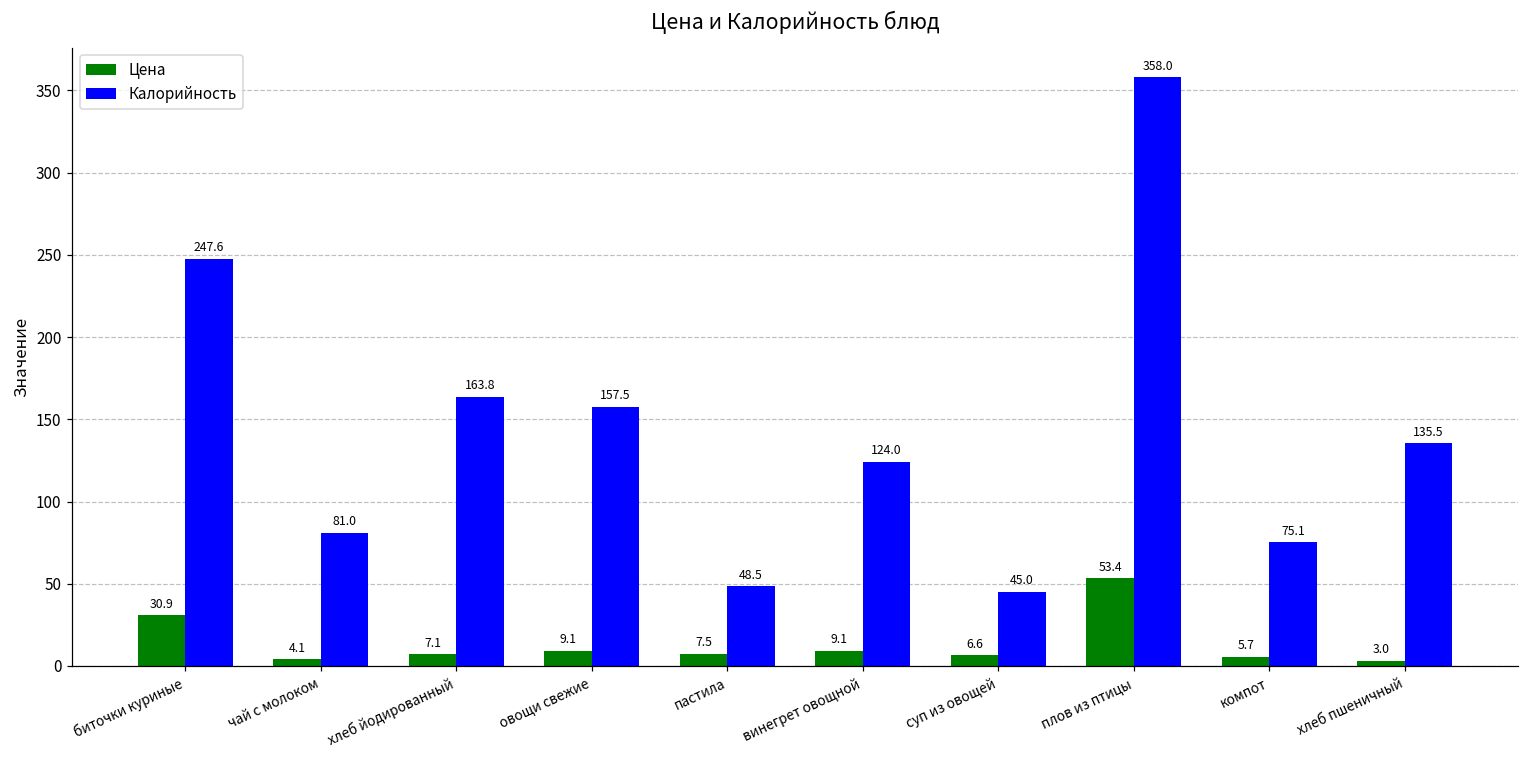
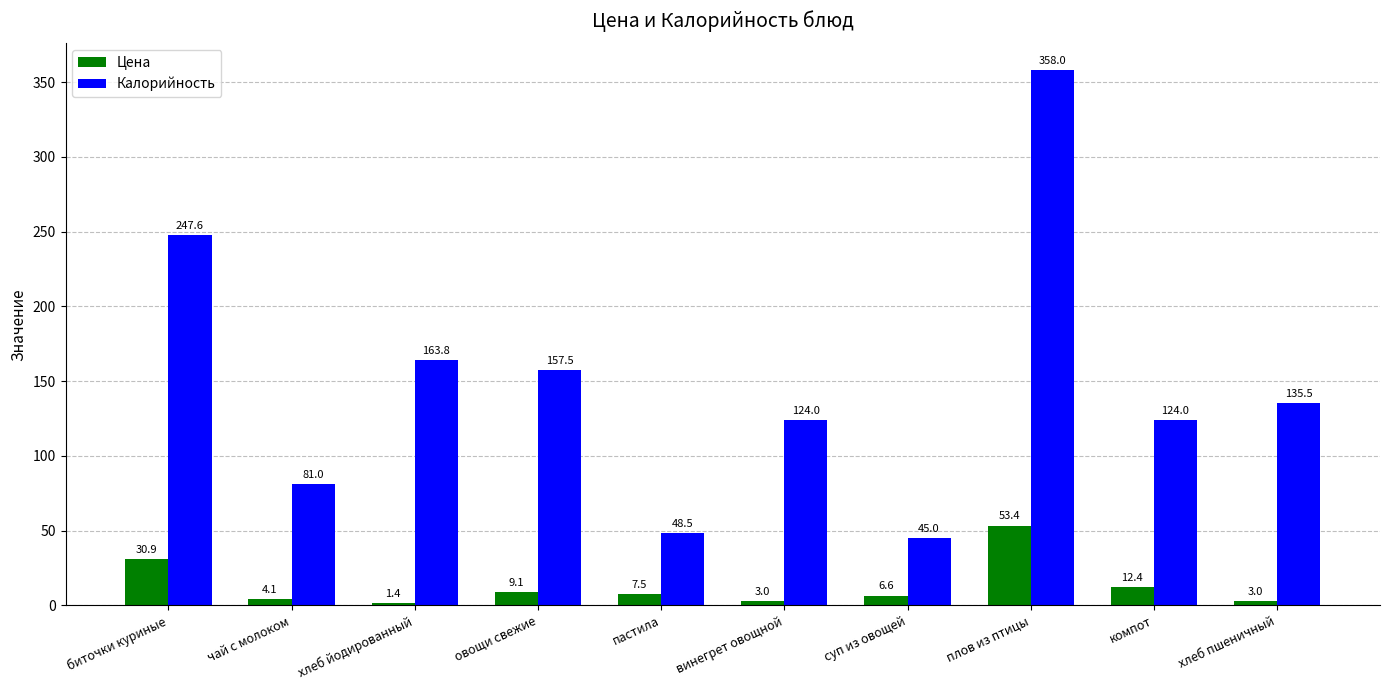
Цена, хлеб йодированный: 7.1 -> 1.4
Цена, винегрет овощной: 9.1 -> 3.0
Цена, компот: 5.7 -> 12.4
Калорийность, компот: 75.1 -> 124.0
